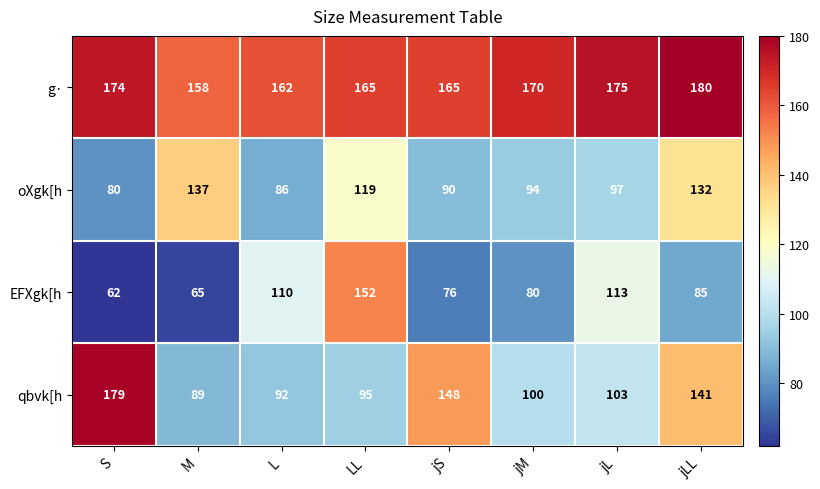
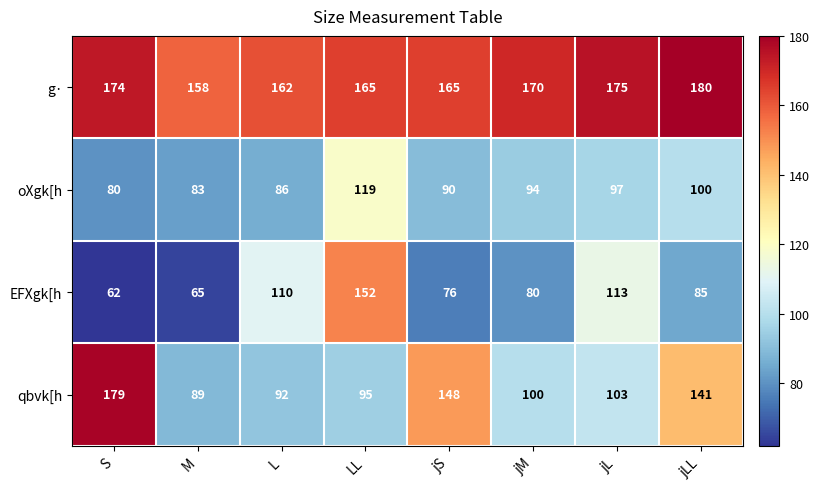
oXgk[h, M: 137 -> 83
oXgk[h, jLL: 132 -> 100
